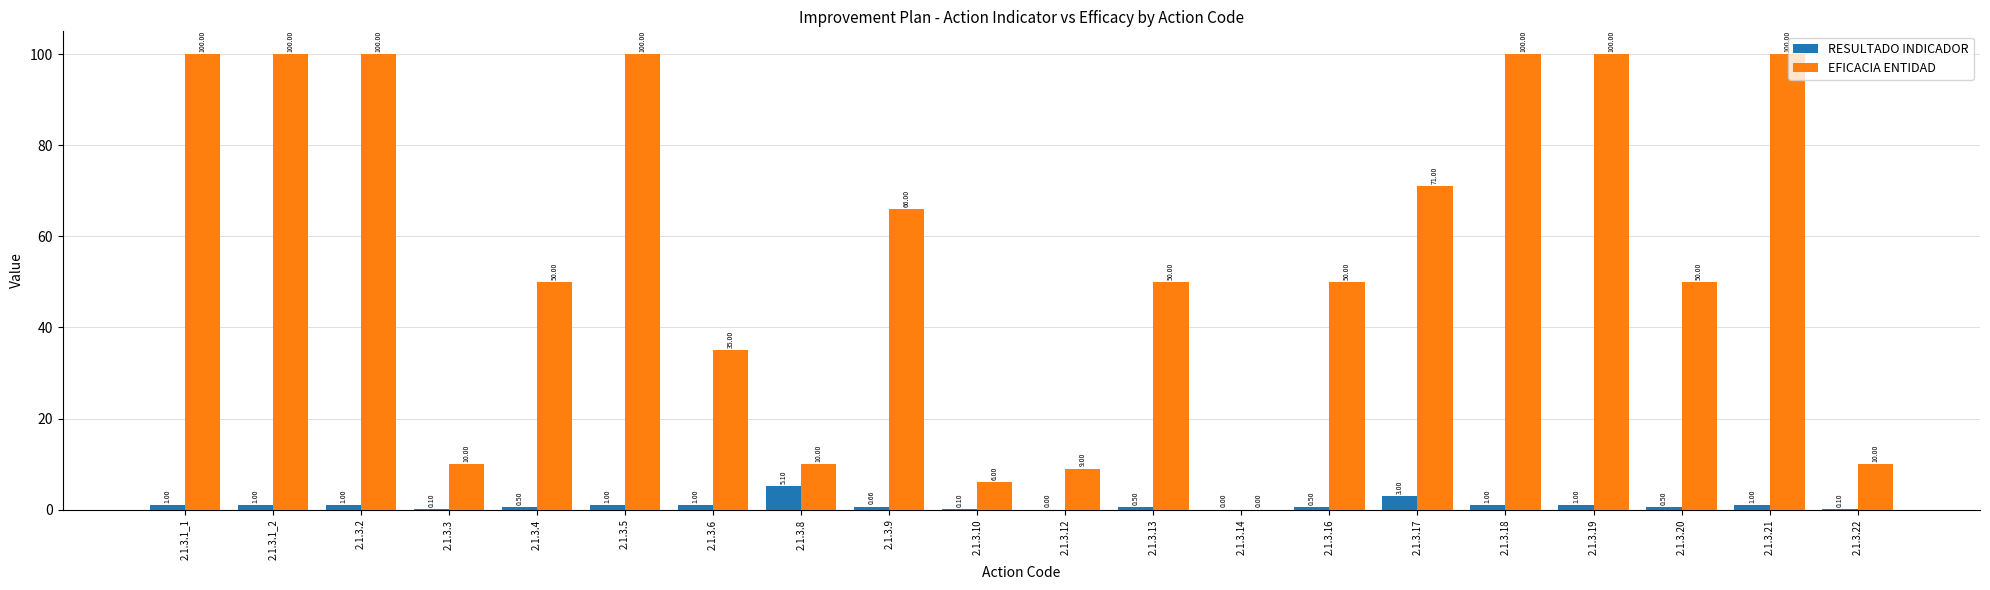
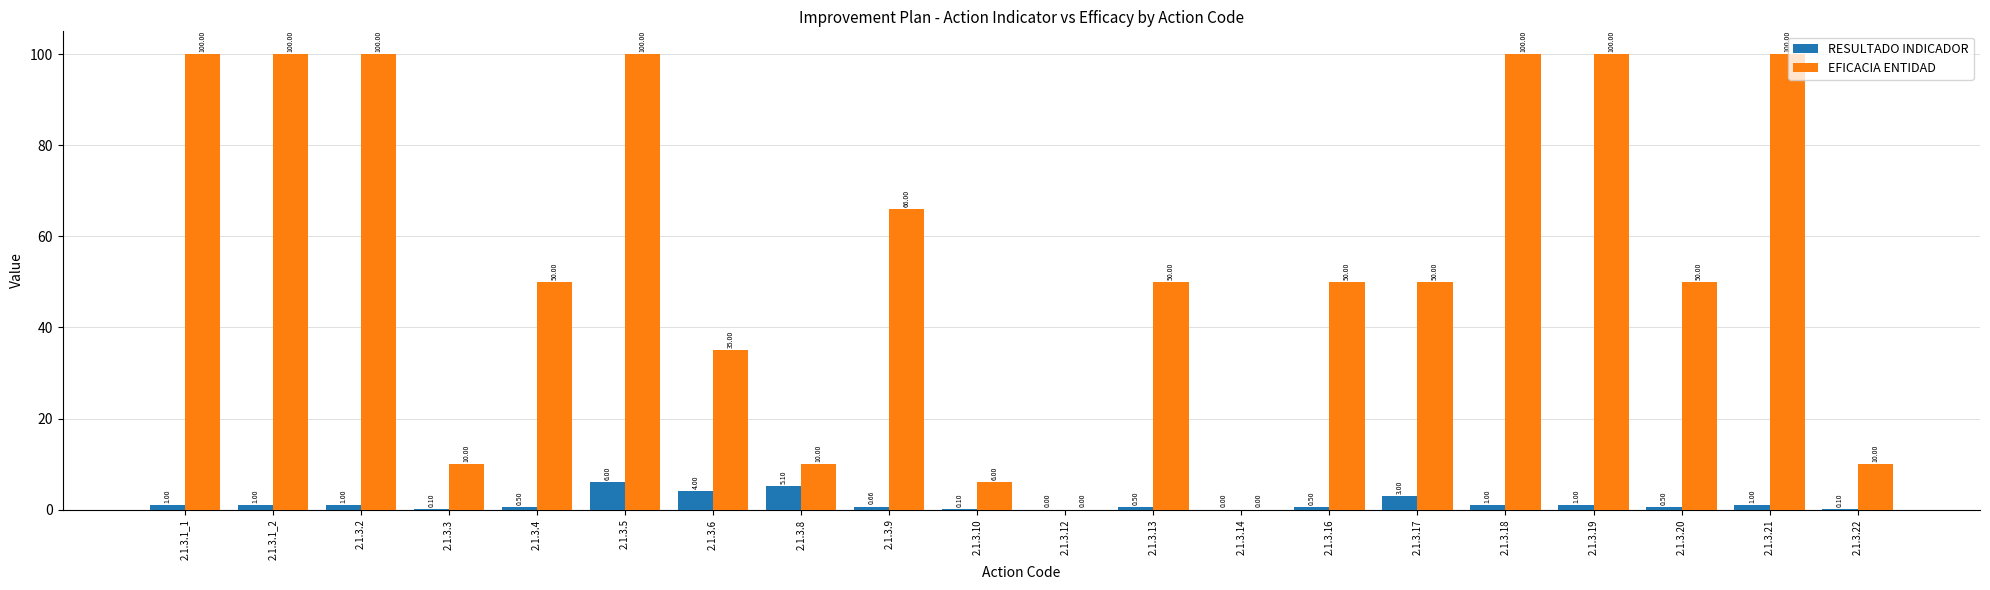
RESULTADO INDICADOR, 2.1.3.5: 1.00 -> 6.00
RESULTADO INDICADOR, 2.1.3.6: 1.00 -> 4.00
EFICACIA ENTIDAD, 2.1.3.12: 9.00 -> 0.00
EFICACIA ENTIDAD, 2.1.3.17: 71.00 -> 50.00
